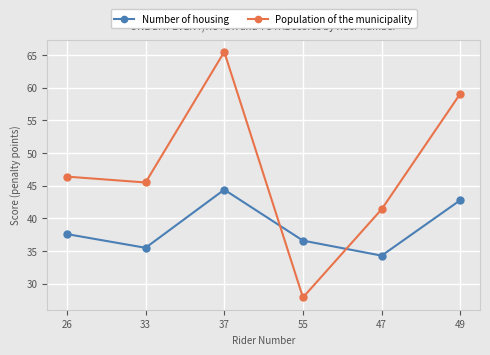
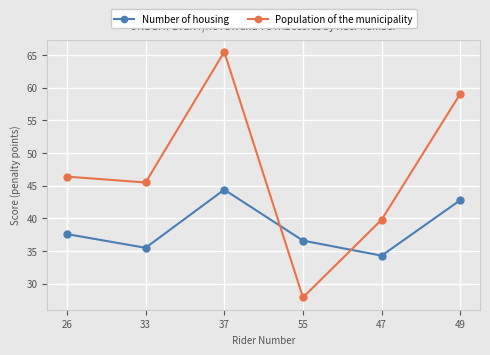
Population of the municipality, 47: 41 -> 40
